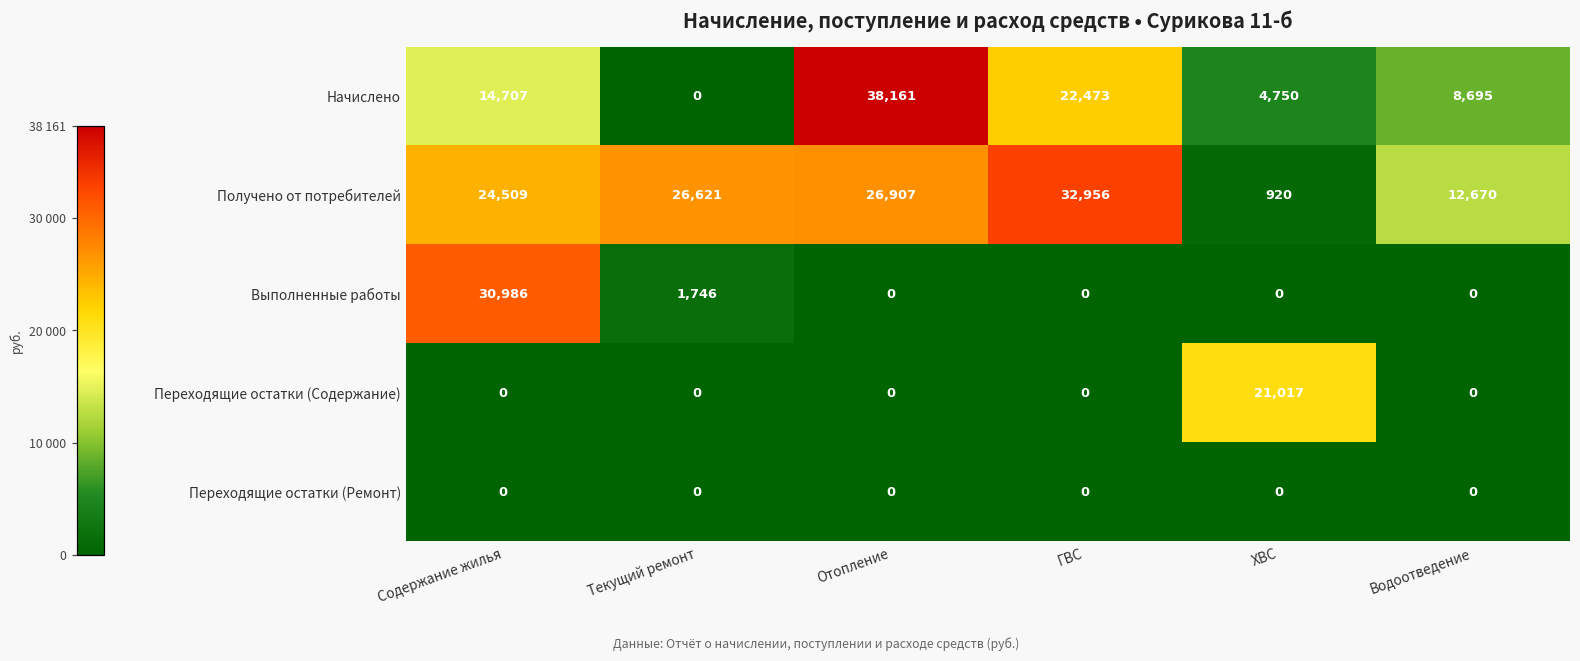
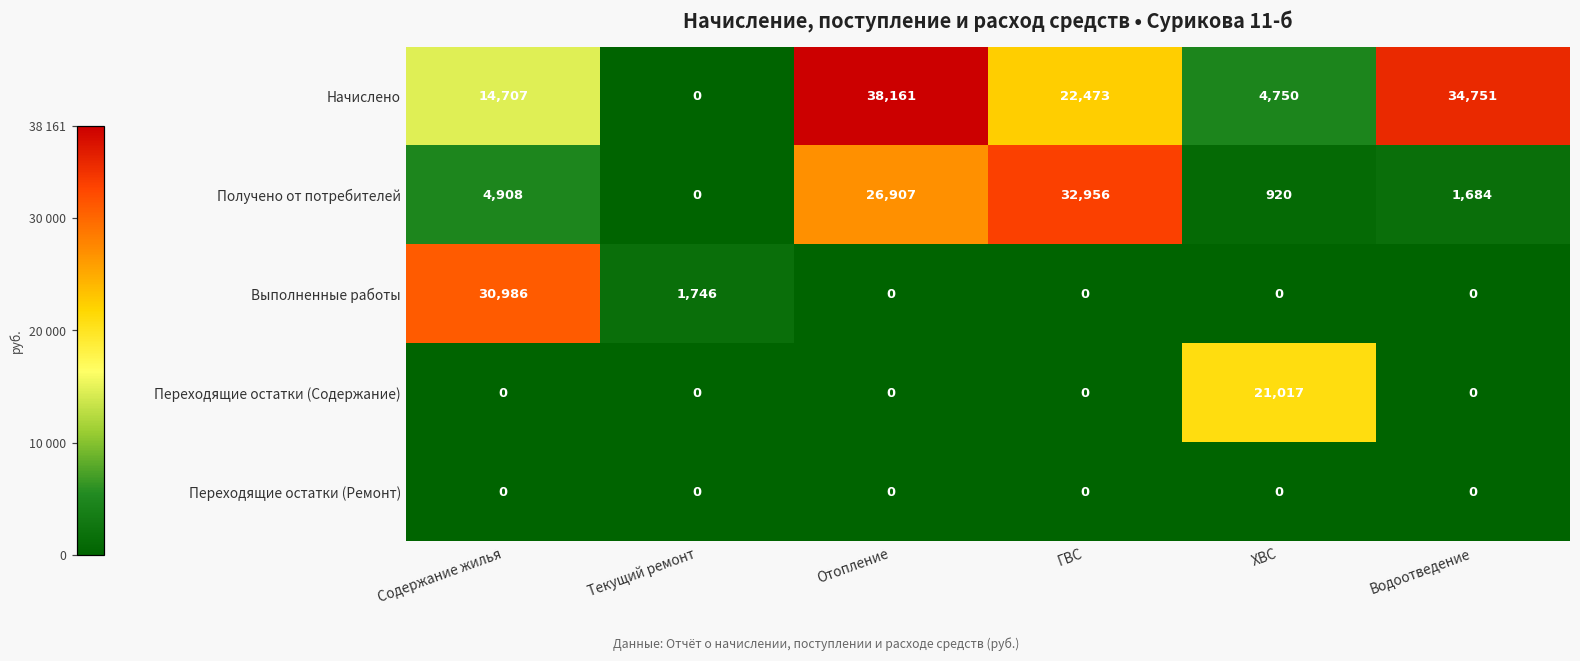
Начислено, Водоотведение: 8,695 -> 34,751
Получено от потребителей, Содержание жилья: 24,509 -> 4,908
Получено от потребителей, Текущий ремонт: 26,621 -> 0
Получено от потребителей, Водоотведение: 12,670 -> 1,684
